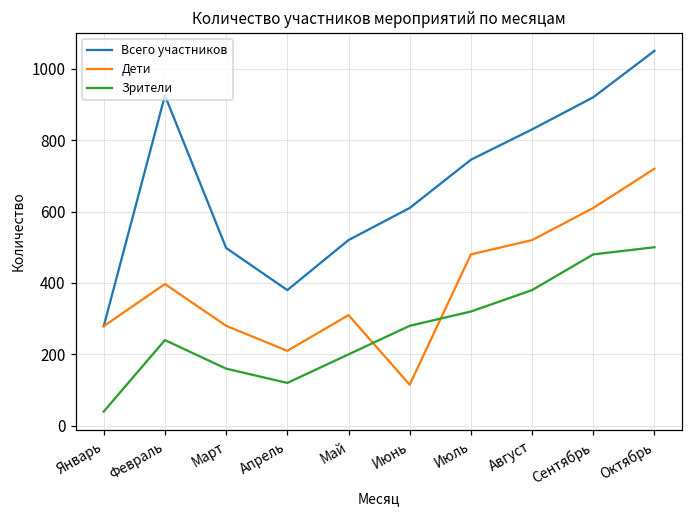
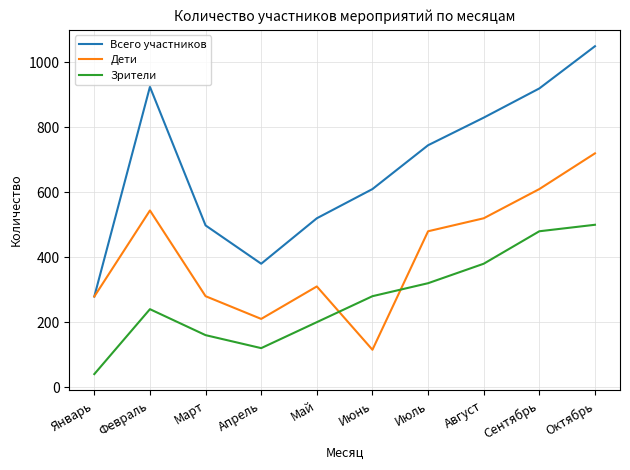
Дети, Февраль: 400 -> 540
